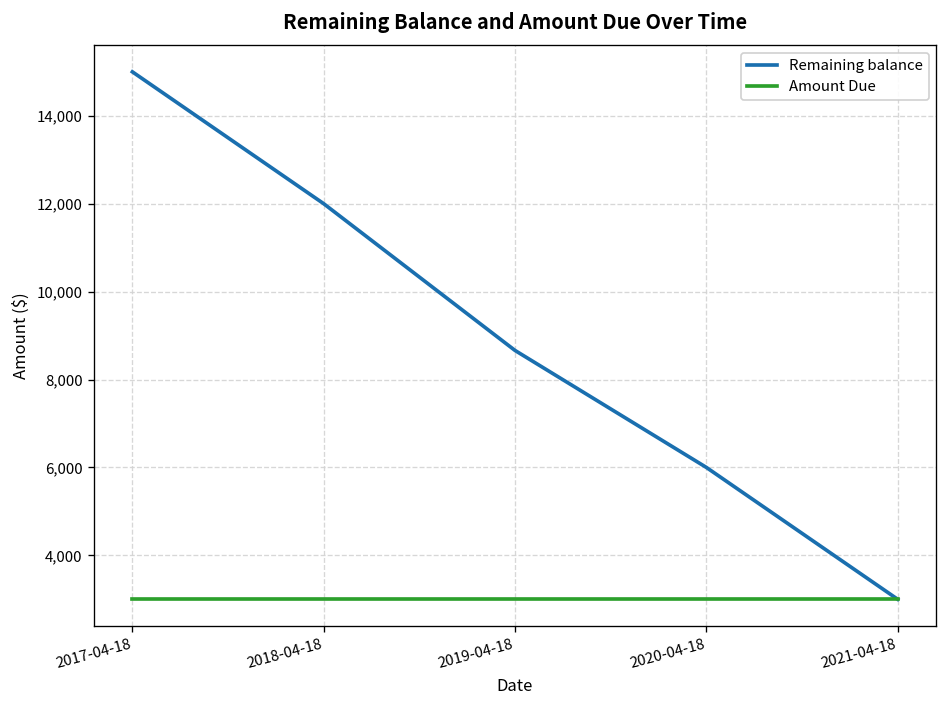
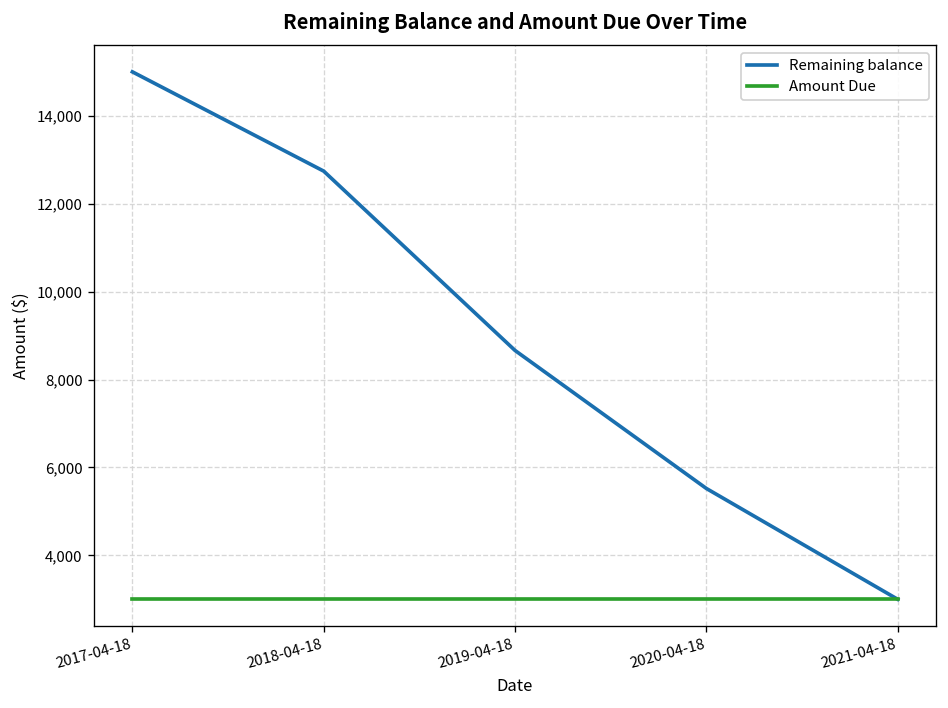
Remaining balance, 2018-04-18: 12,000 -> 12,700
Remaining balance, 2020-04-18: 6,000 -> 5,500
